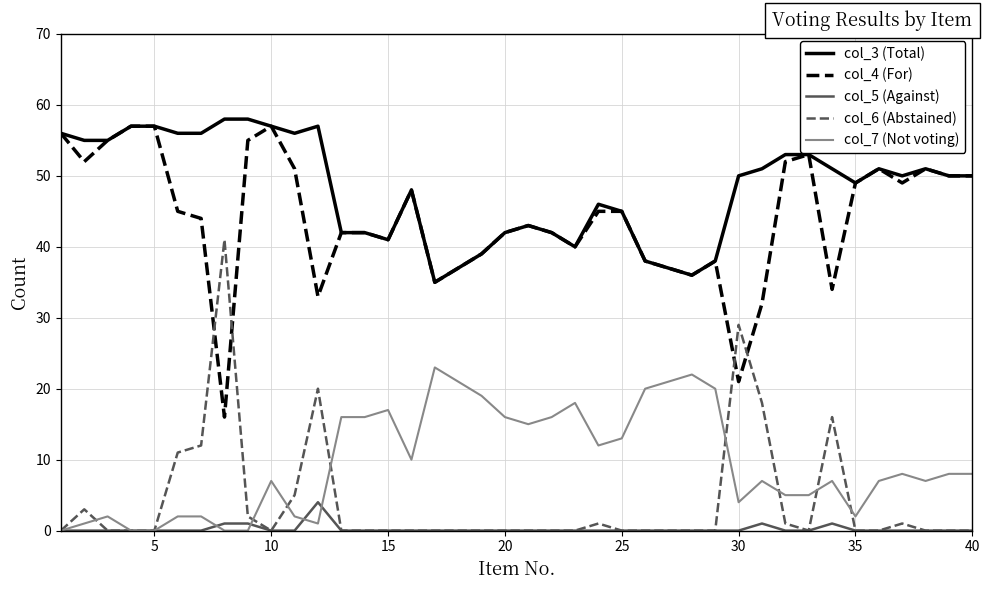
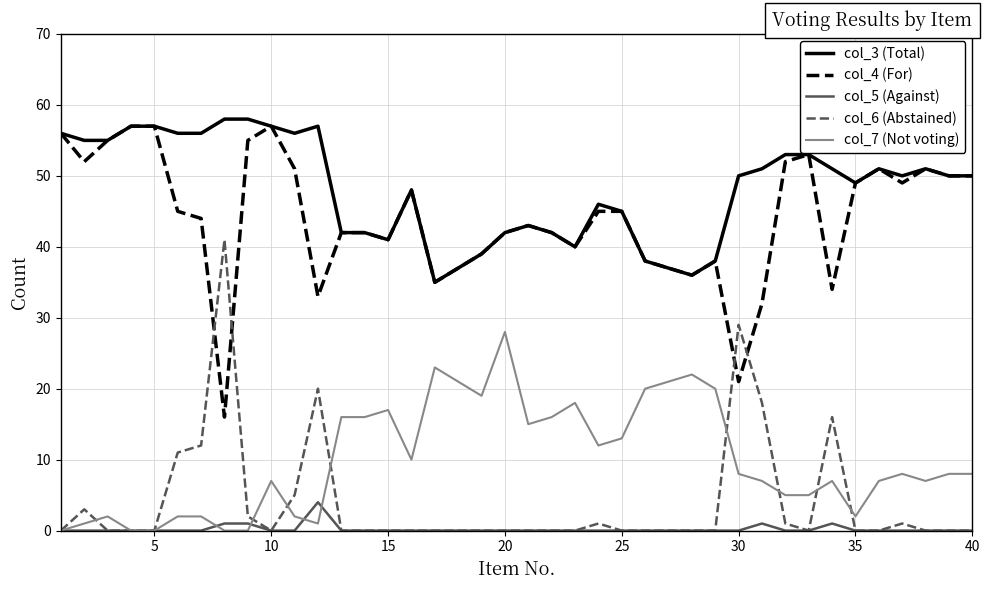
col_7 (Not voting), 20: 16 -> 28
col_7 (Not voting), 30: 4 -> 8
